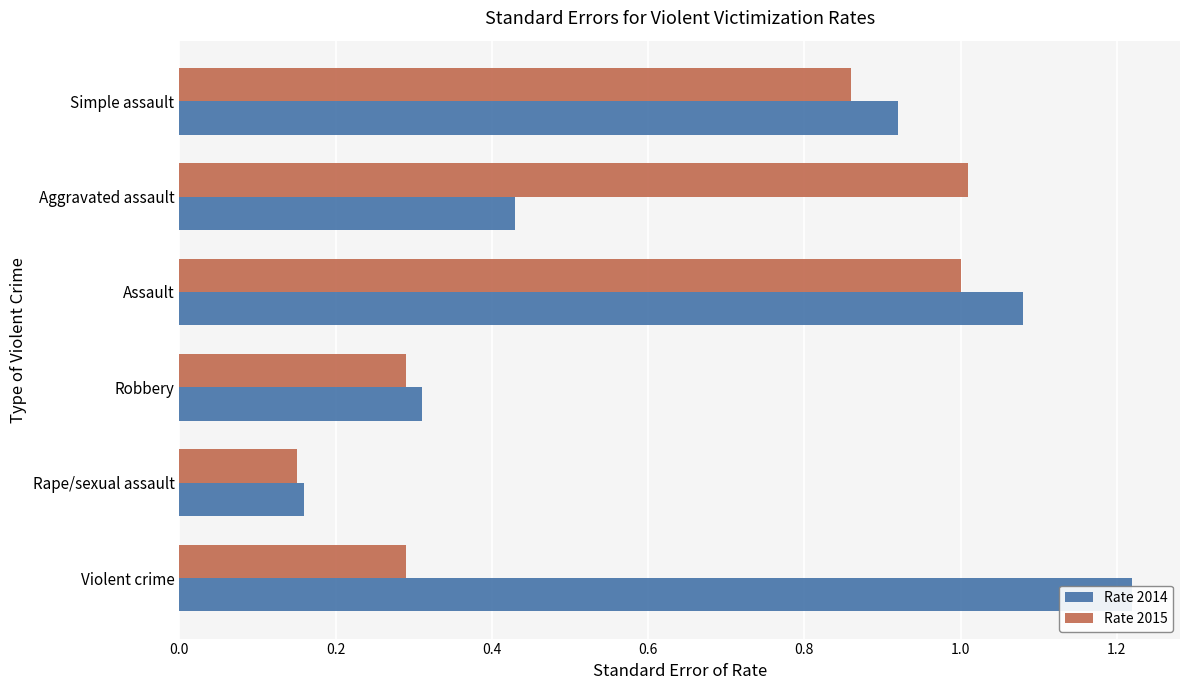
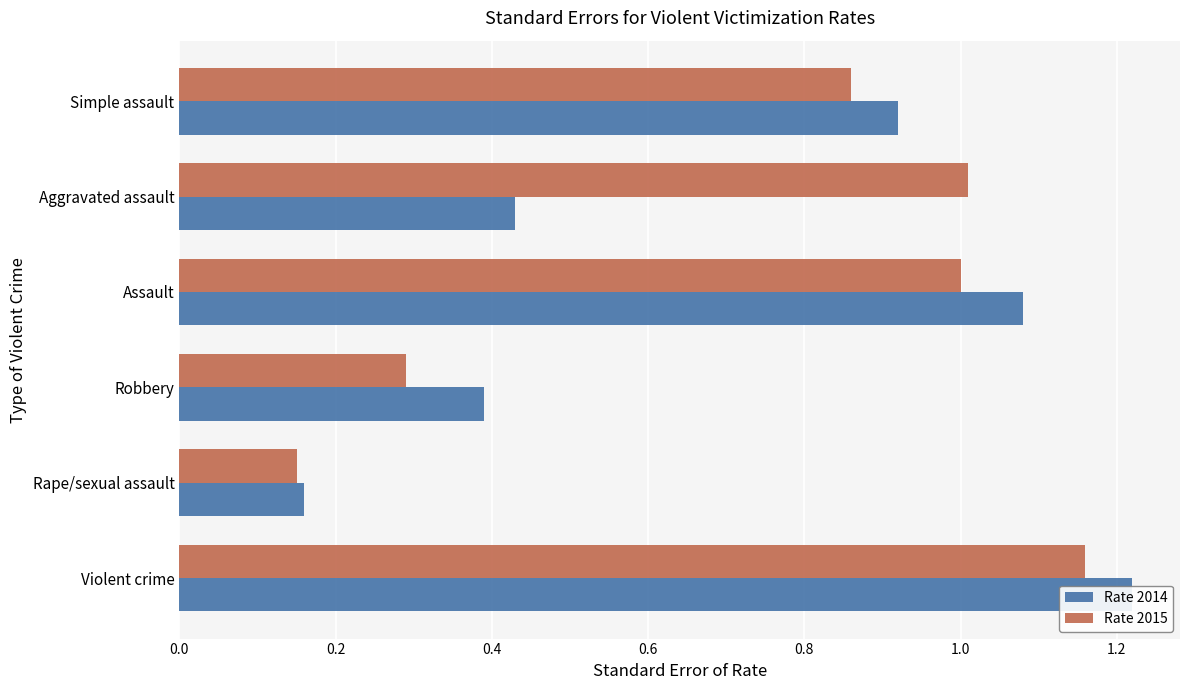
Rate 2014, Robbery: 0.31 -> 0.39
Rate 2015, Violent crime: 0.29 -> 1.16
